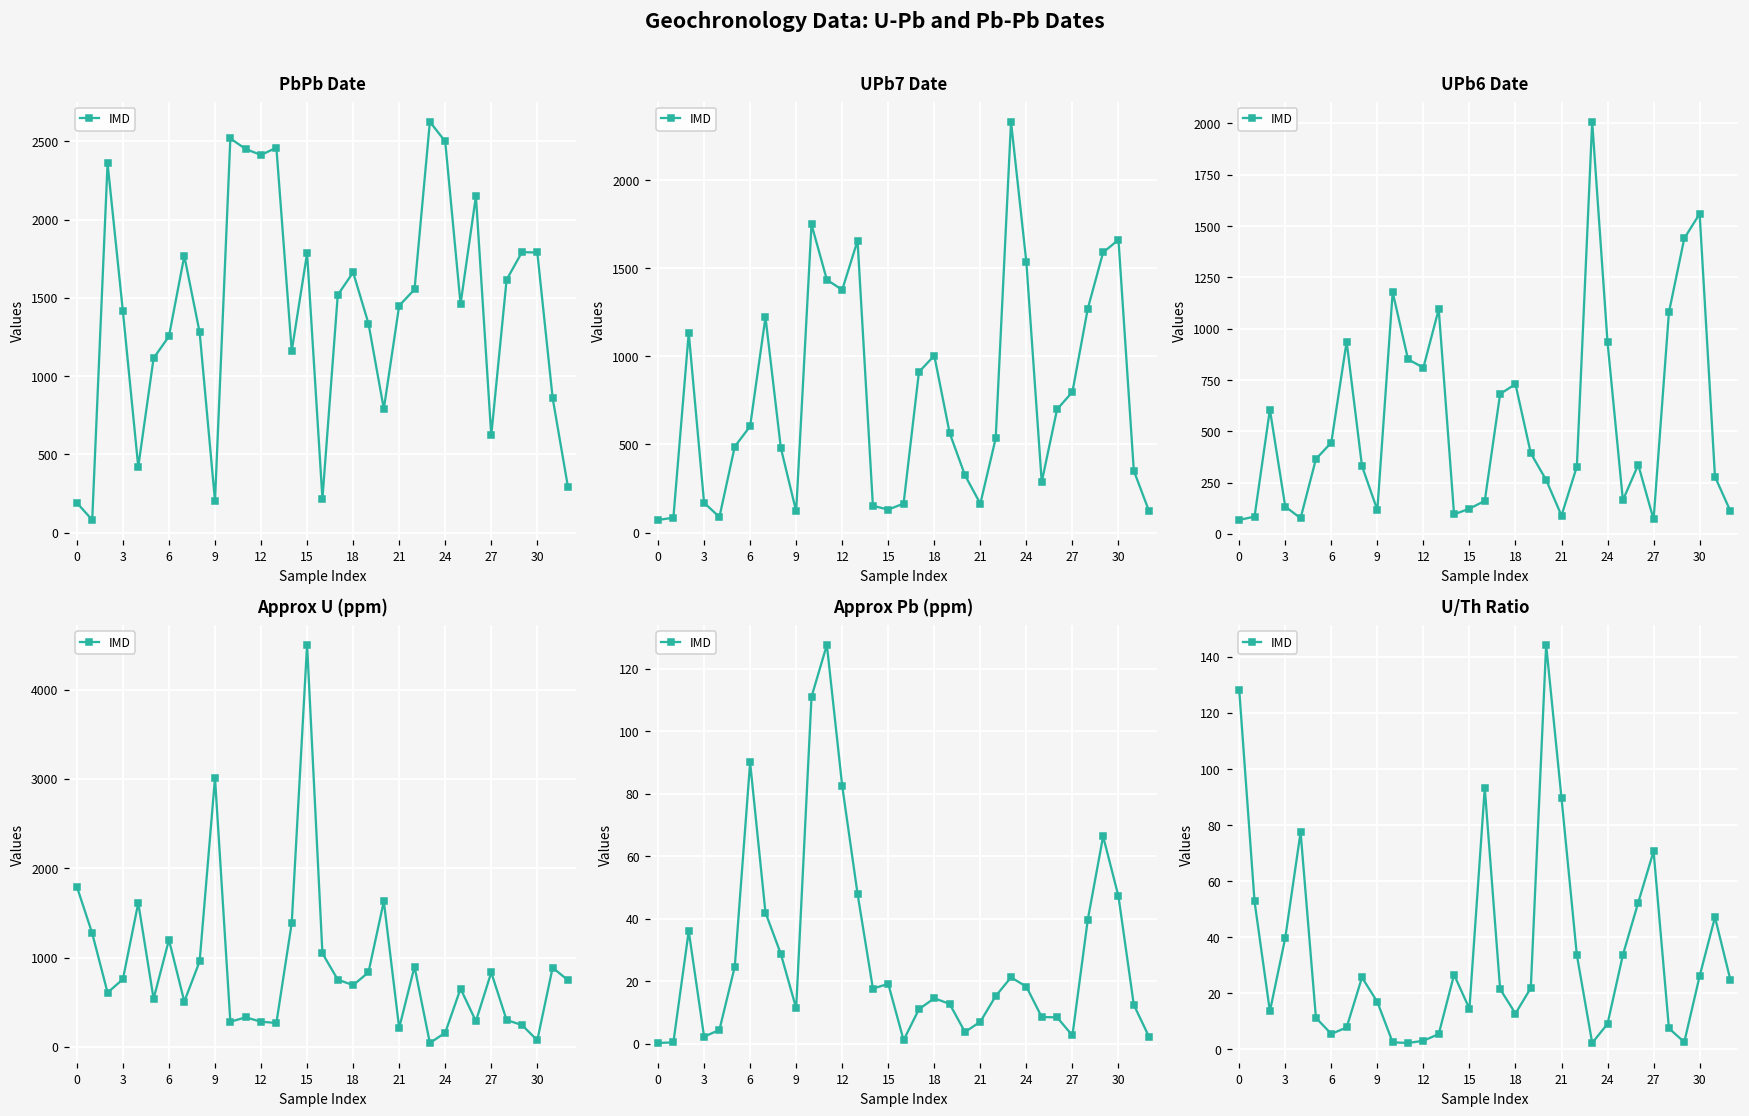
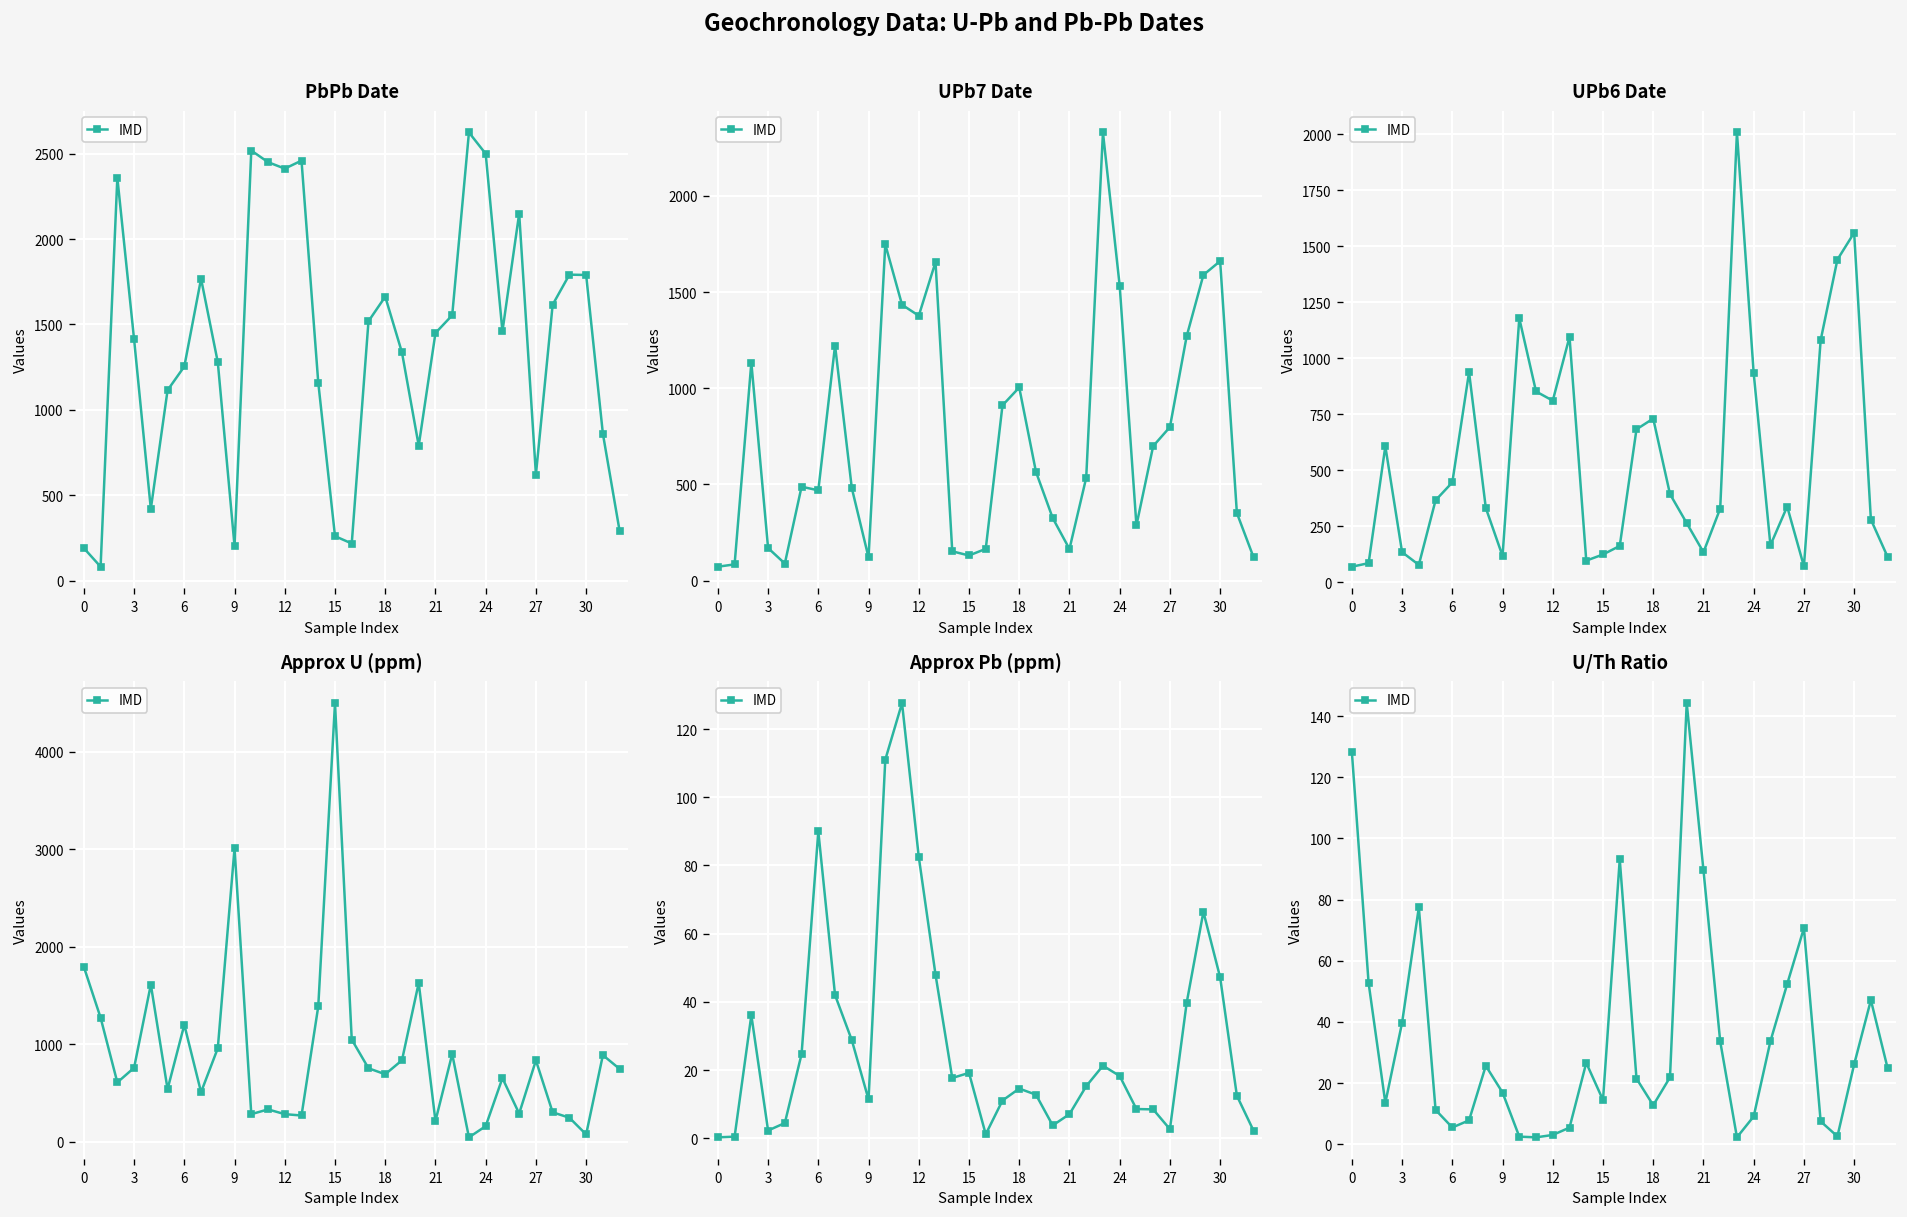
PbPb Date, 15: 1790 -> 260
UPb7 Date, 6: 600 -> 470
UPb6 Date, 21: 90 -> 130
